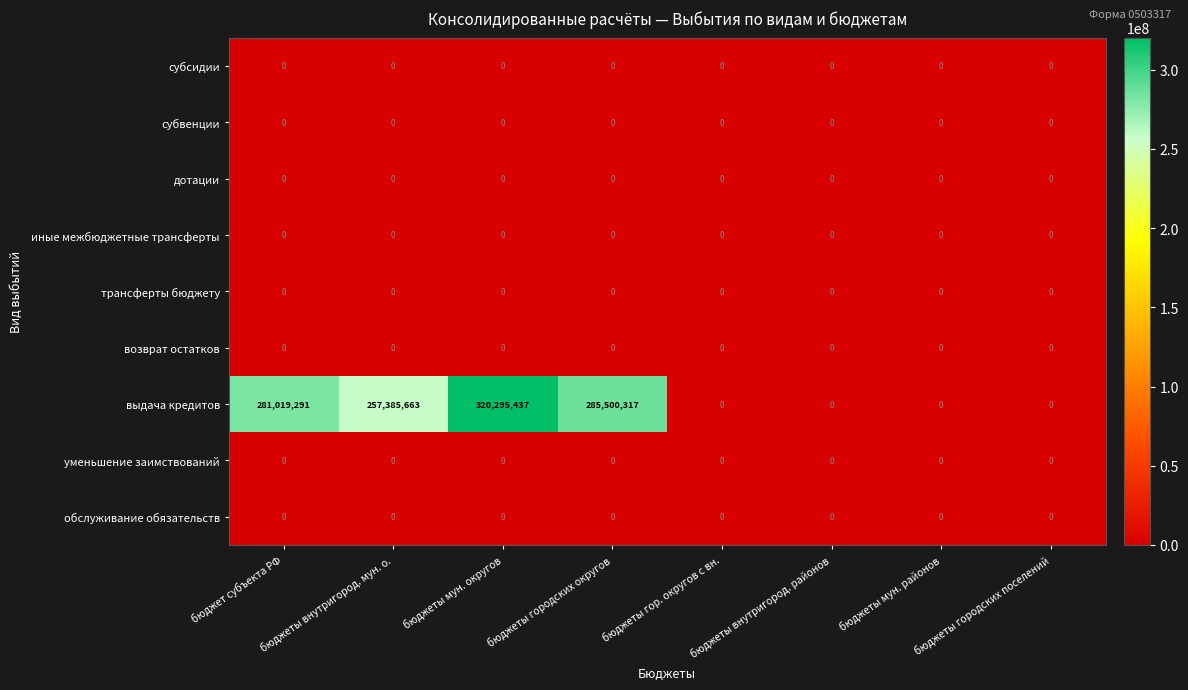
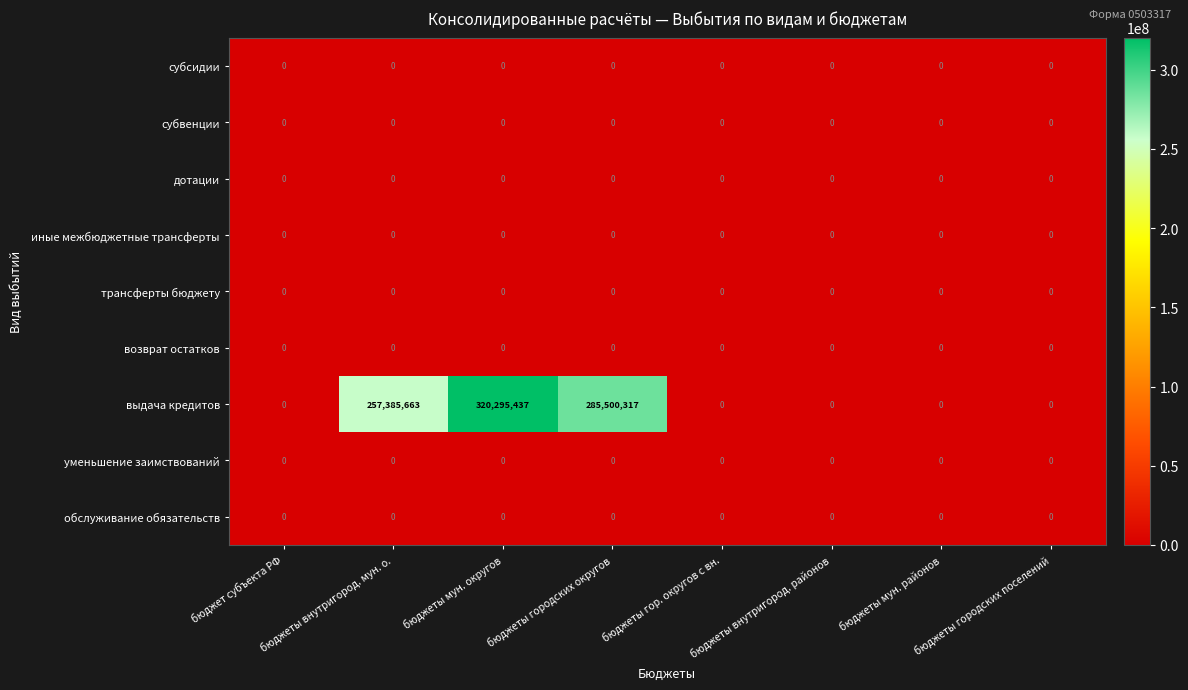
выдача кредитов, бюджет субъекта РФ: 281,019,291 -> 0
